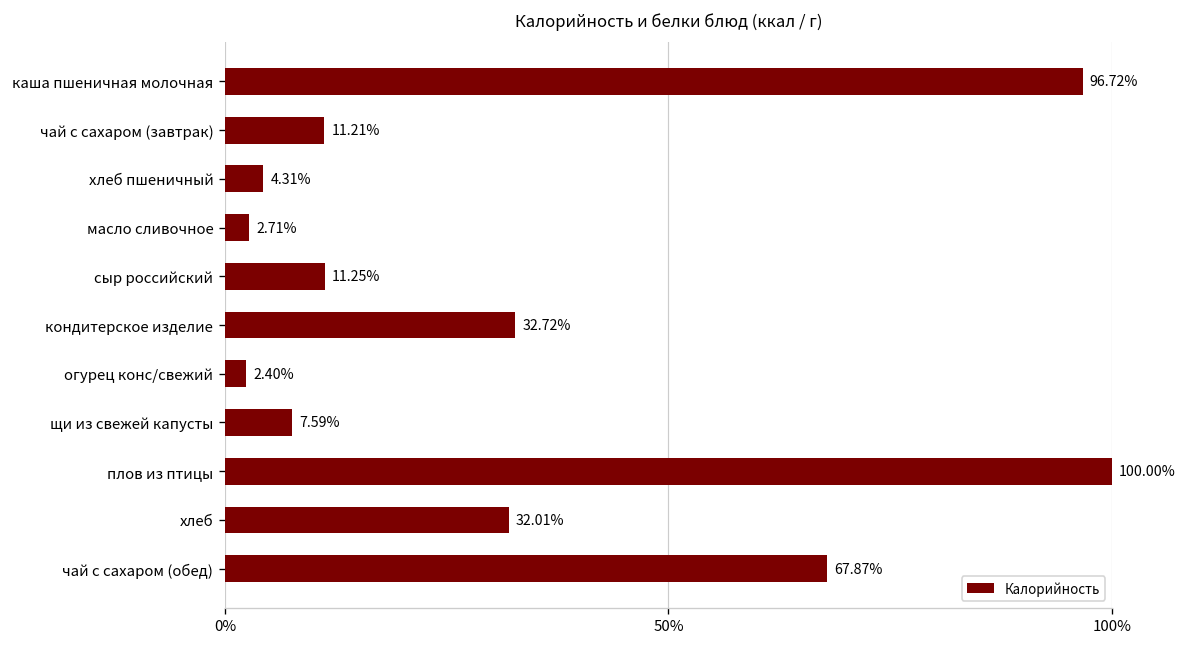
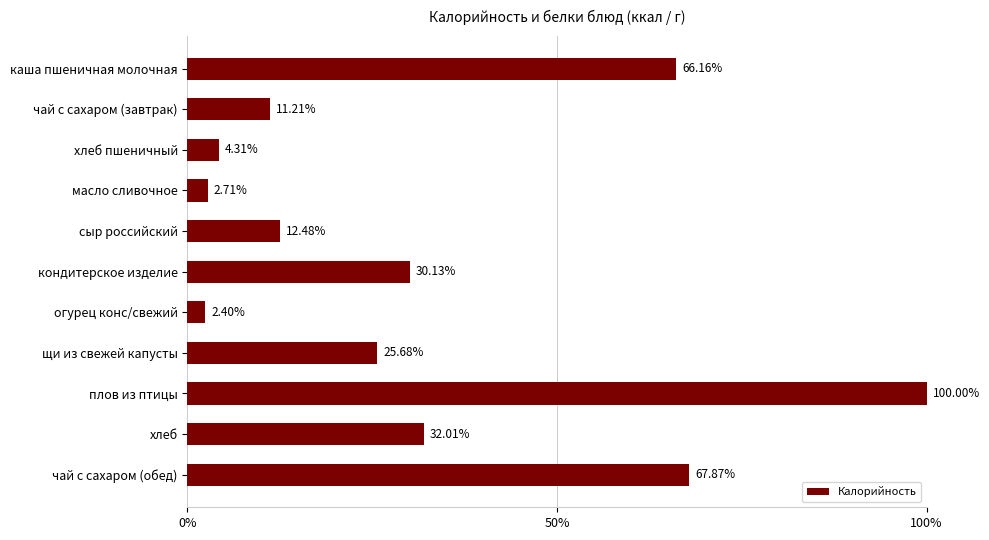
каша пшеничная молочная: 96.72% -> 66.16%
сыр российский: 11.25% -> 12.48%
кондитерское изделие: 32.72% -> 30.13%
щи из свежей капусты: 7.59% -> 25.68%
